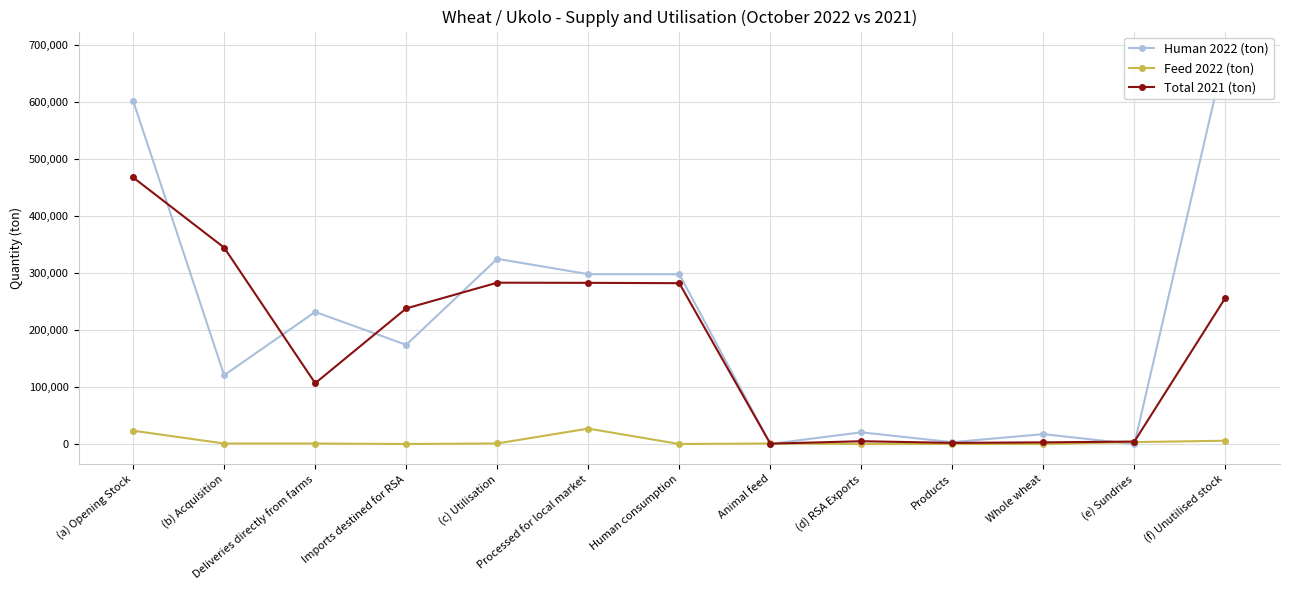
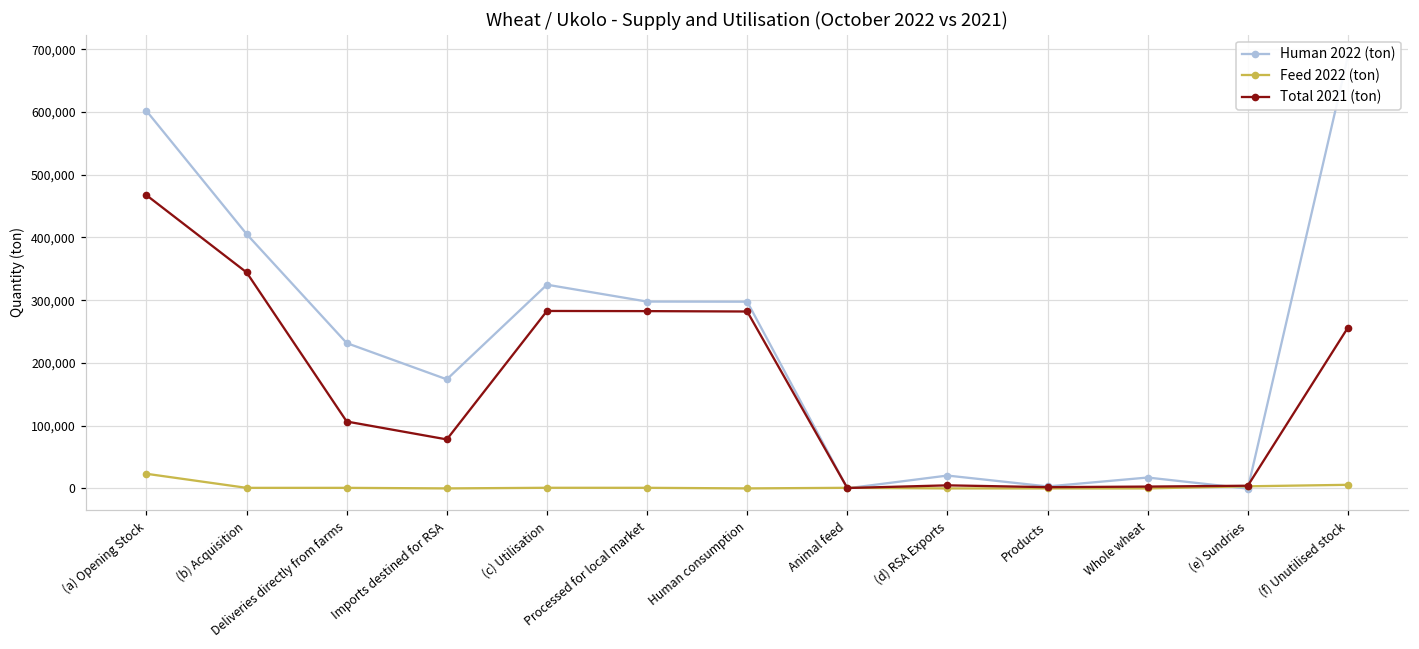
Human 2022 (ton), (b) Acquisition: 120,000 -> 410,000
Total 2021 (ton), Imports destined for RSA: 240,000 -> 80,000
Feed 2022 (ton), Processed for local market: 30,000 -> 0
